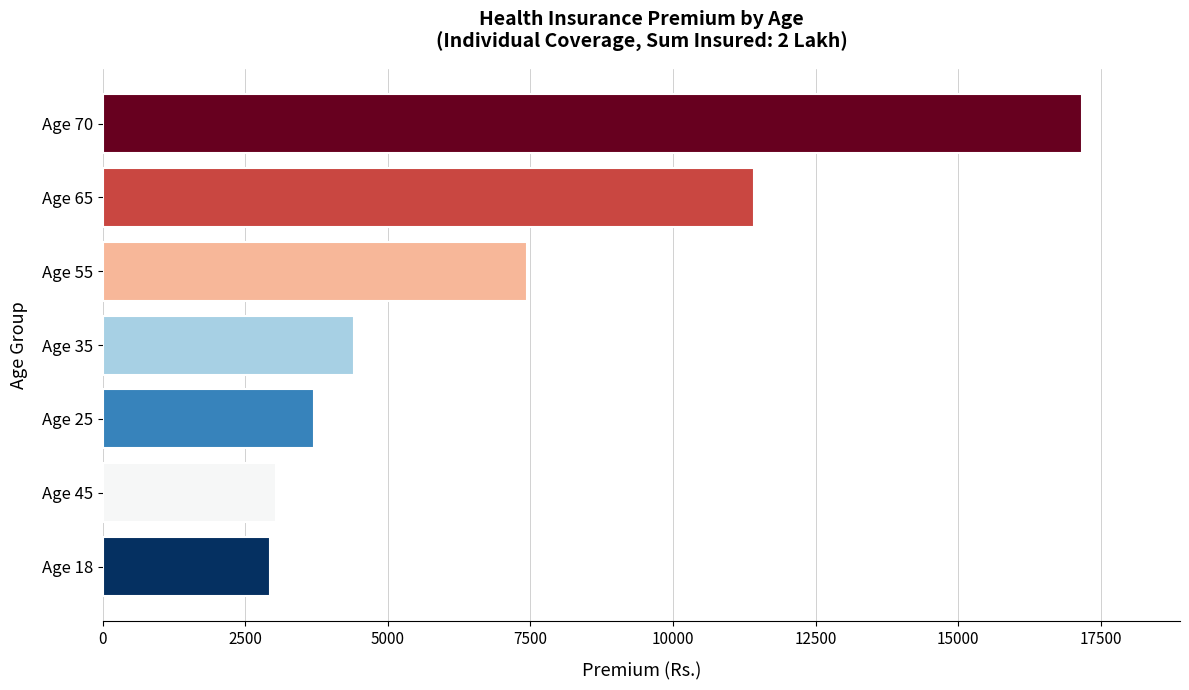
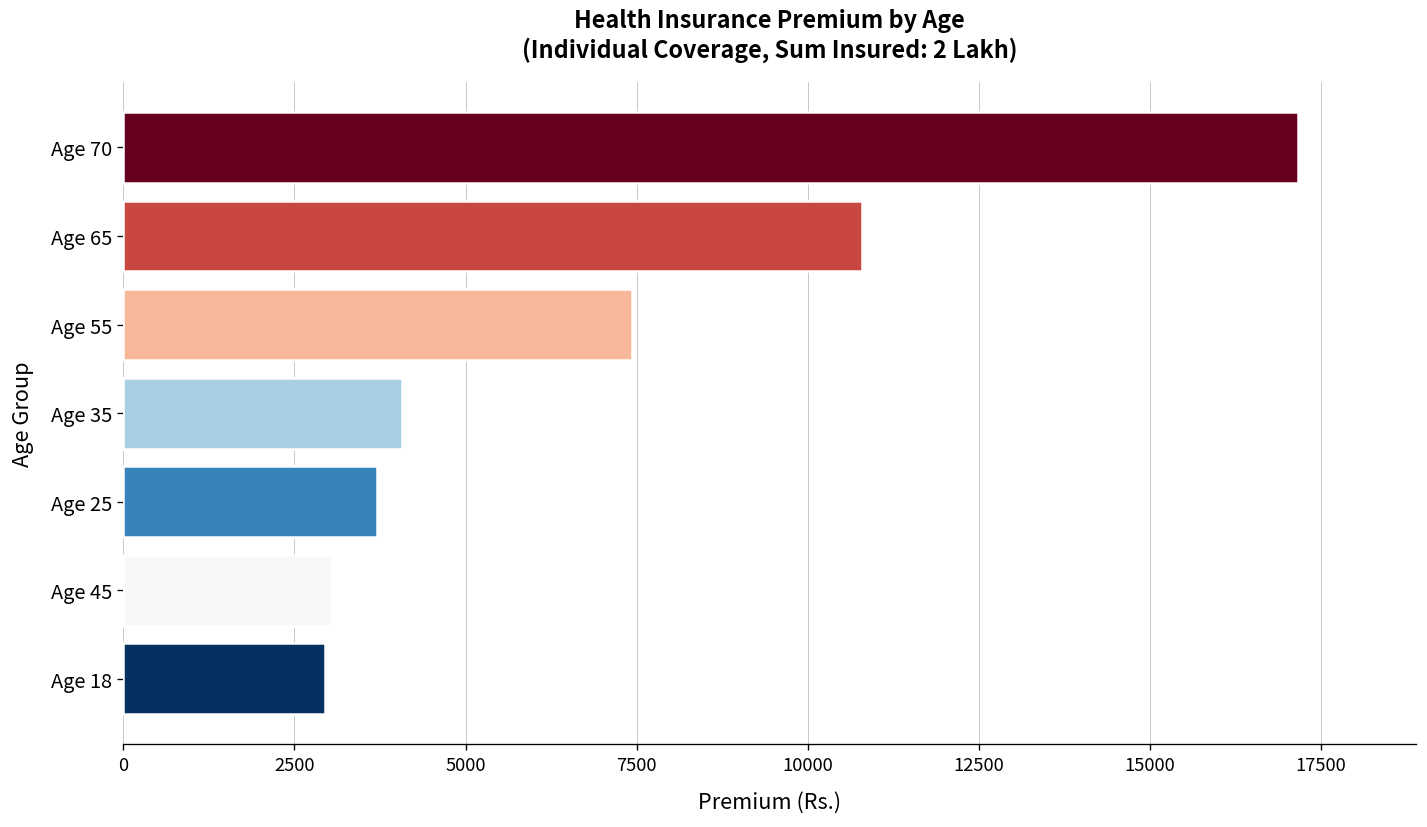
Age 65: 11400 -> 10800
Age 35: 4400 -> 4100
